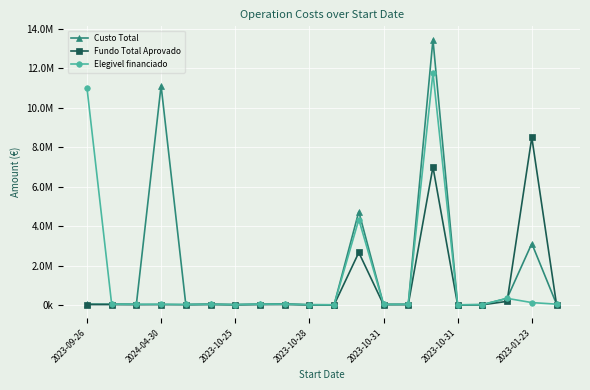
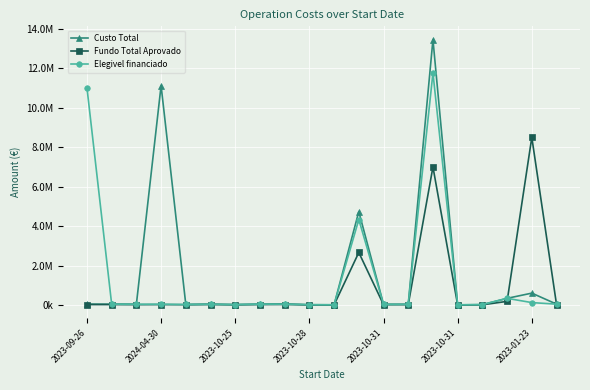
Custo Total, 2023-01-23: 3100000 -> 600000
